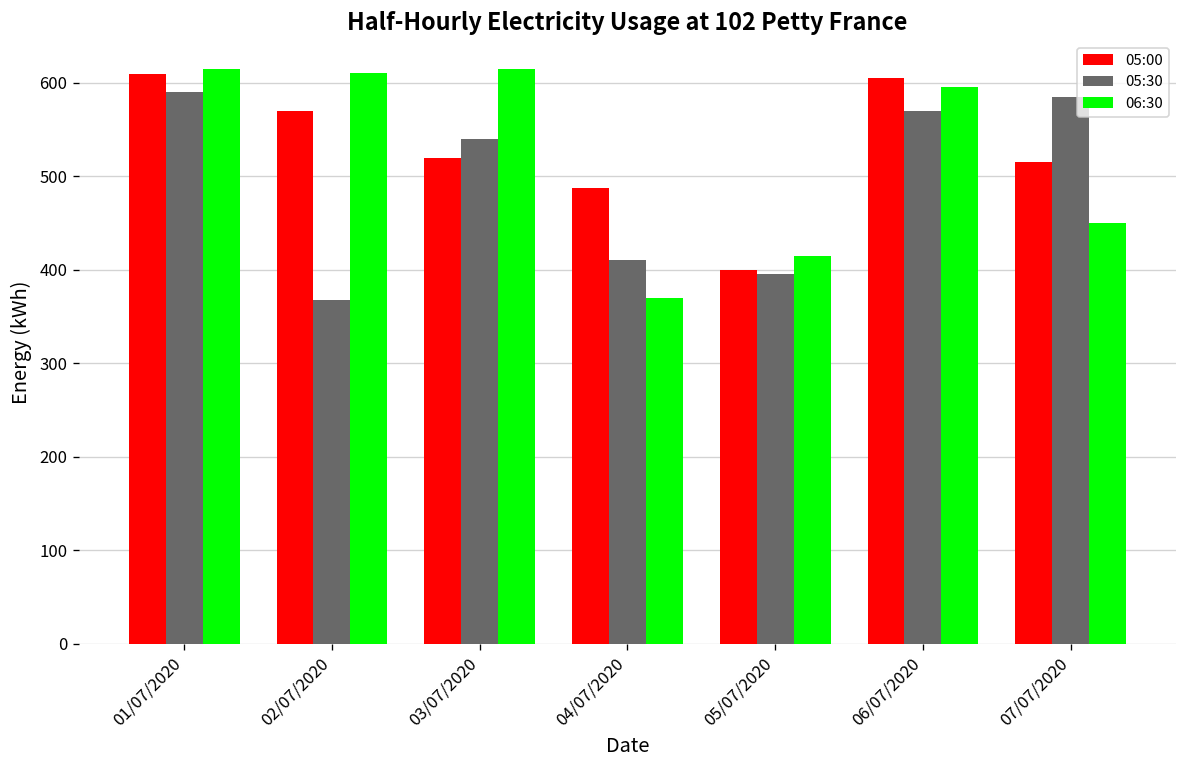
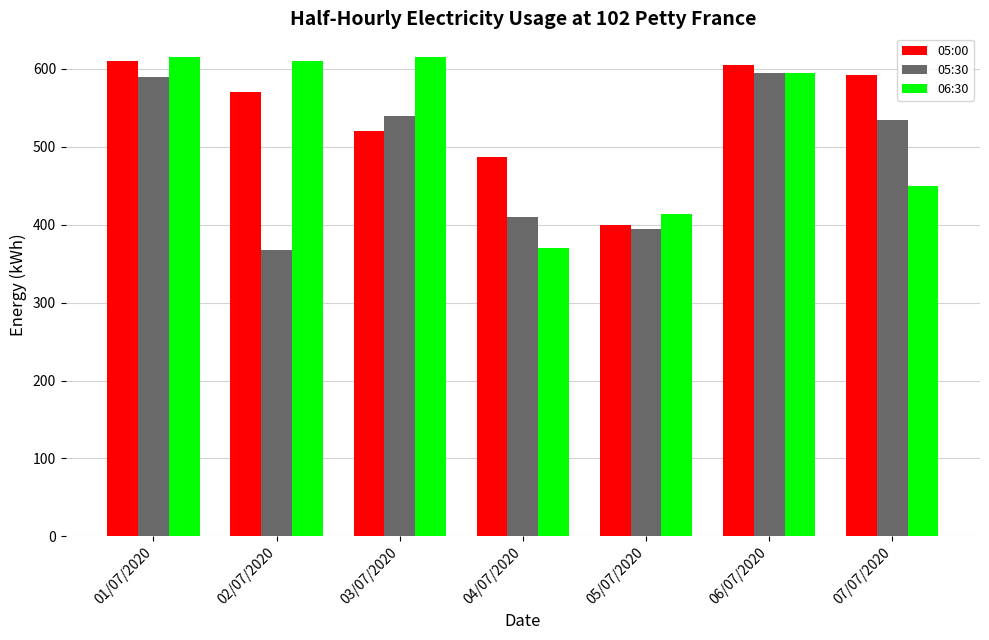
05:30, 06/07/2020: 570 -> 590
05:00, 07/07/2020: 520 -> 590
05:30, 07/07/2020: 590 -> 540
